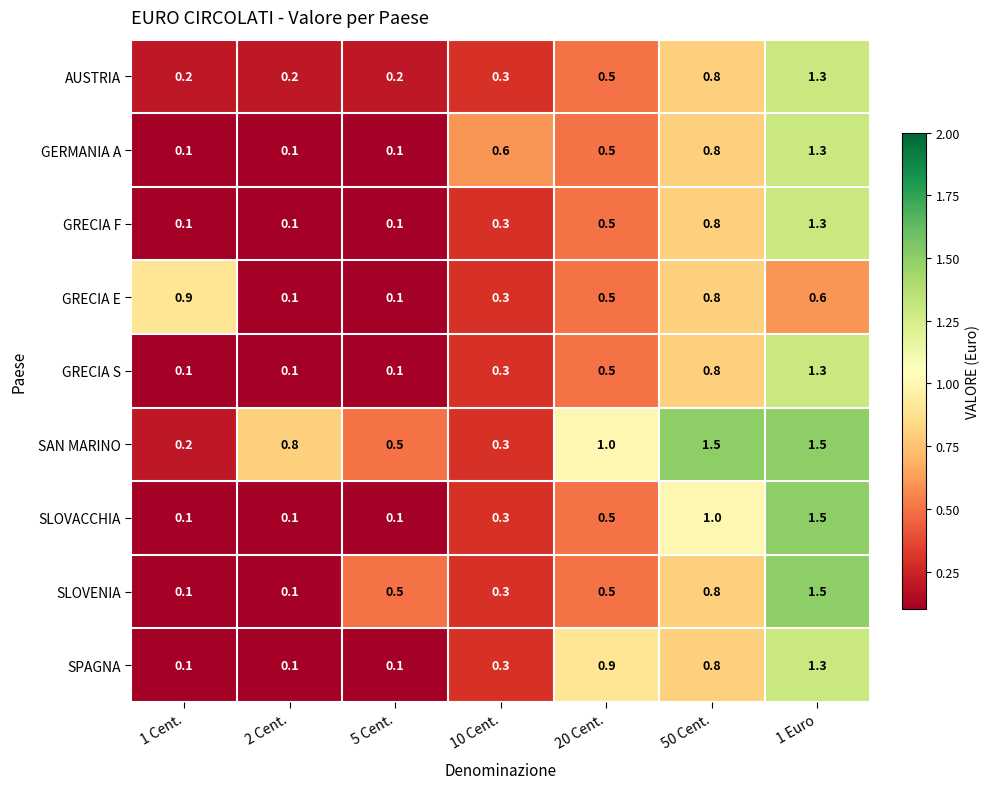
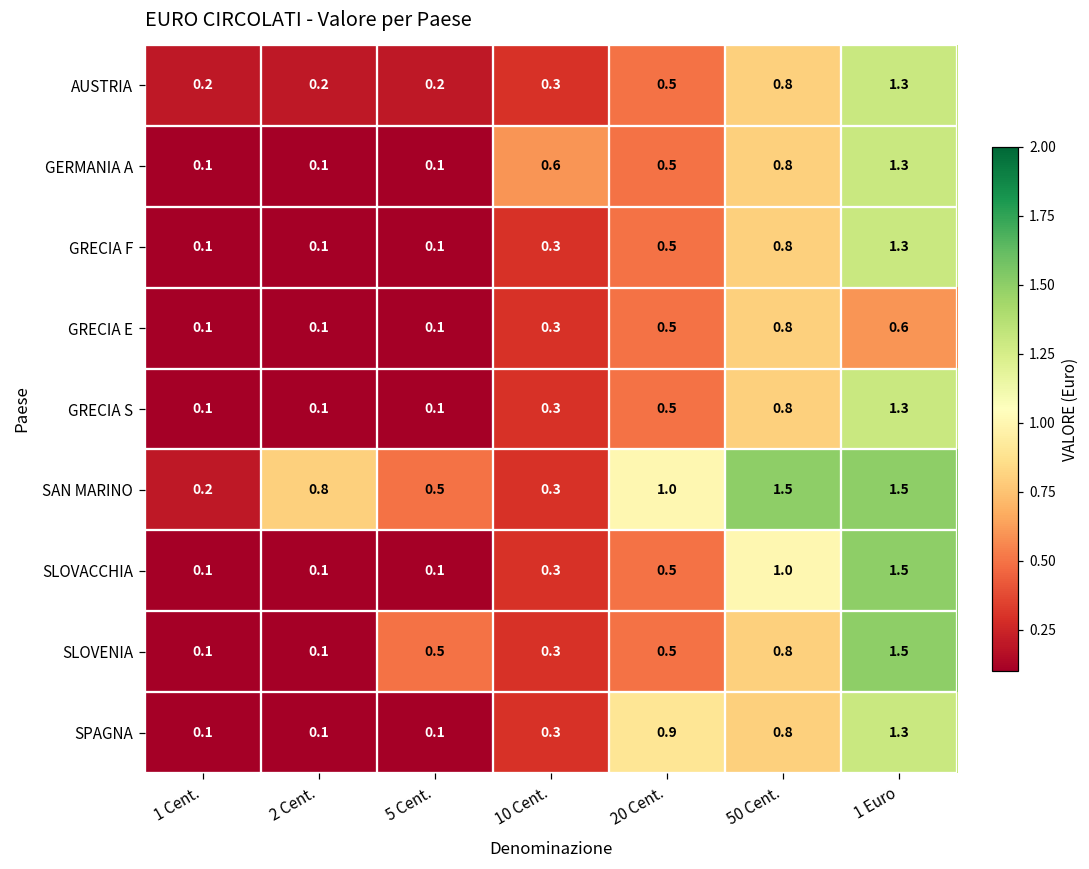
GRECIA E, 1 Cent.: 0.9 -> 0.1
